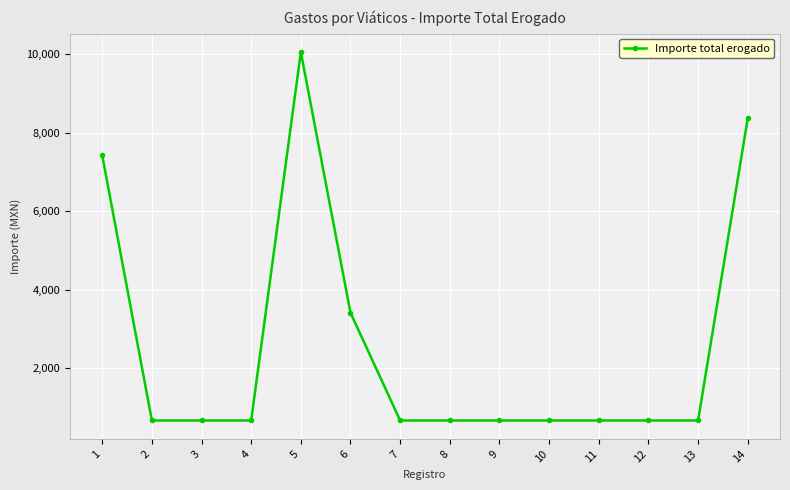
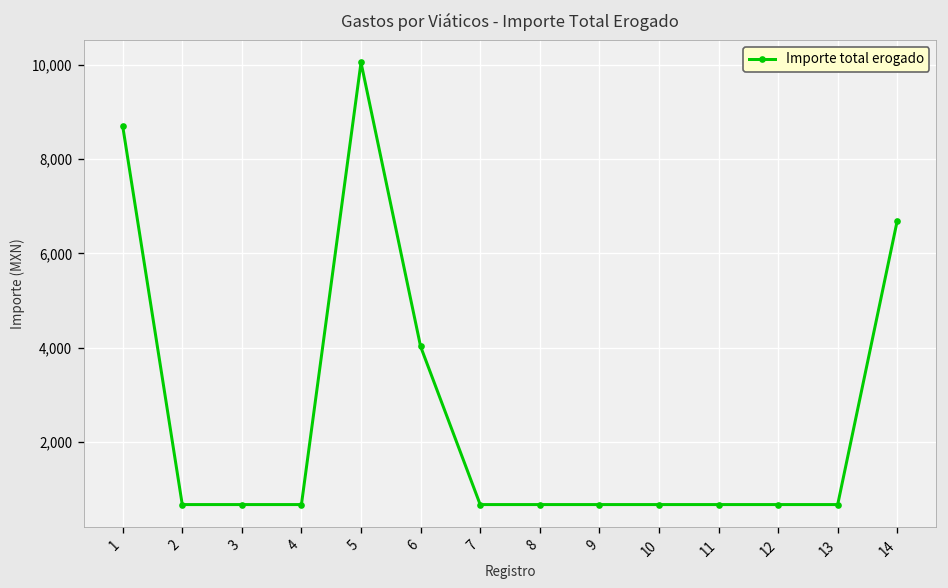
1: 7,400 -> 8,700
6: 3,400 -> 4,000
14: 8,400 -> 6,700
